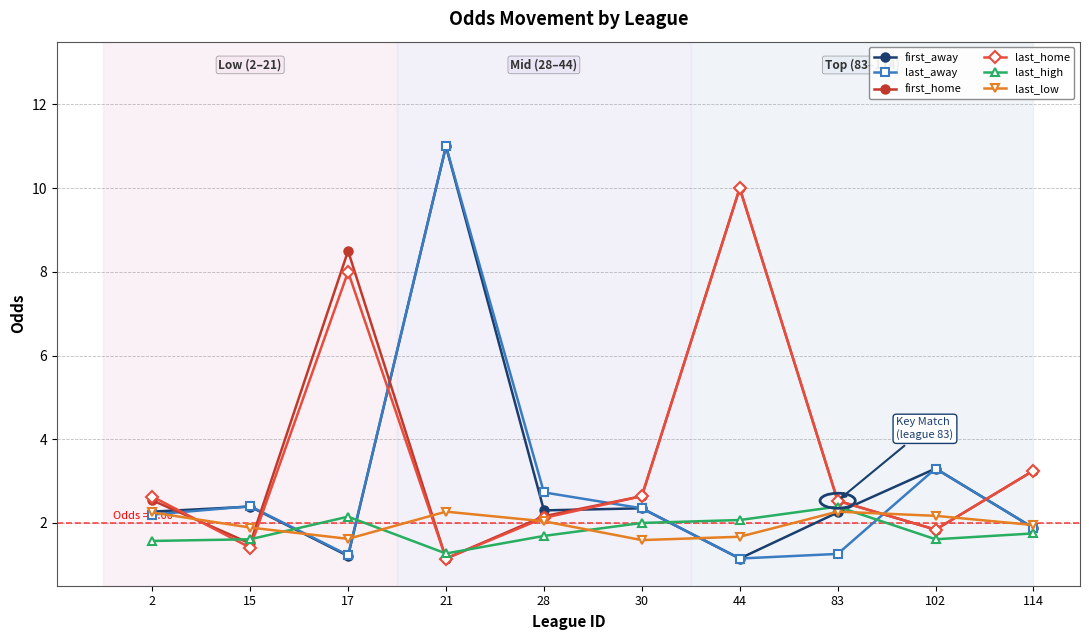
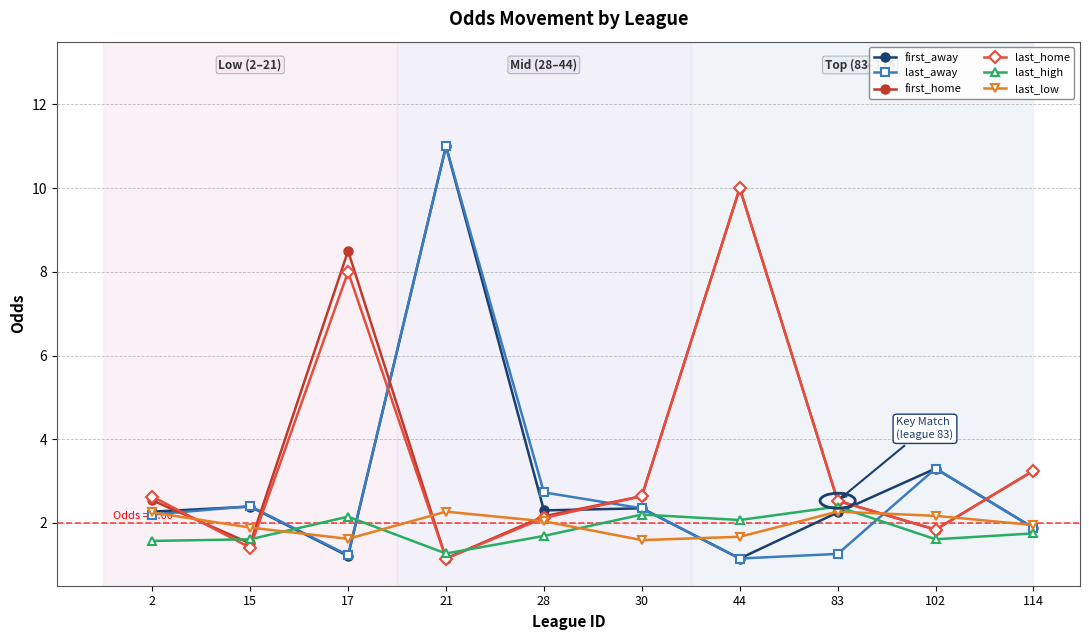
last_high, 30: 2.0 -> 2.2
